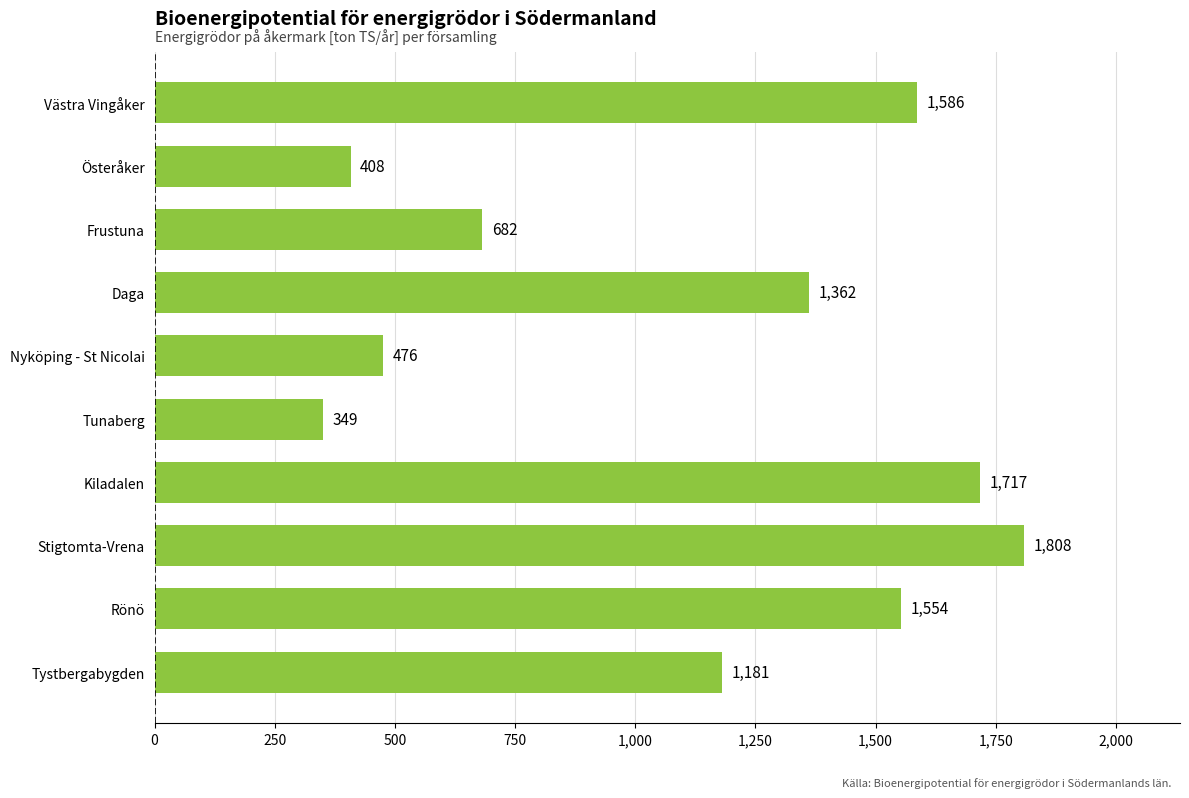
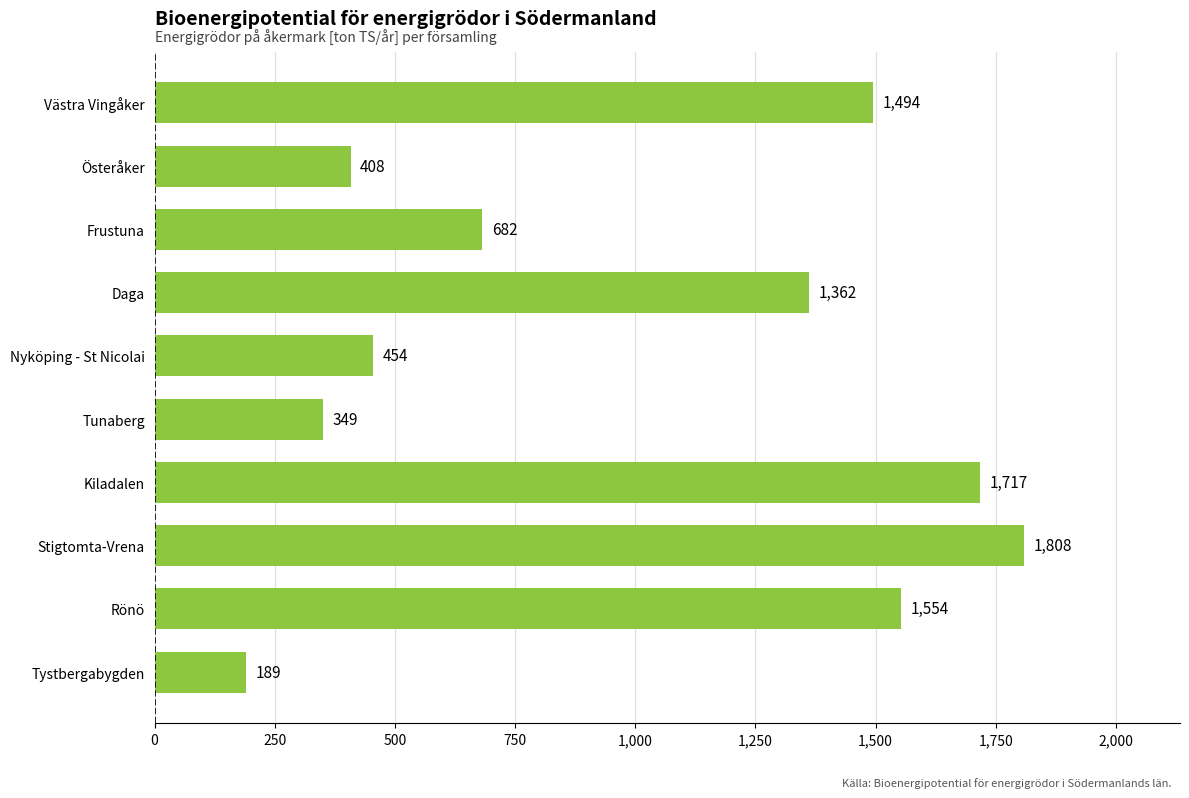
Västra Vingåker: 1,586 -> 1,494
Nyköping - St Nicolai: 476 -> 454
Tystbergabygden: 1,181 -> 189
